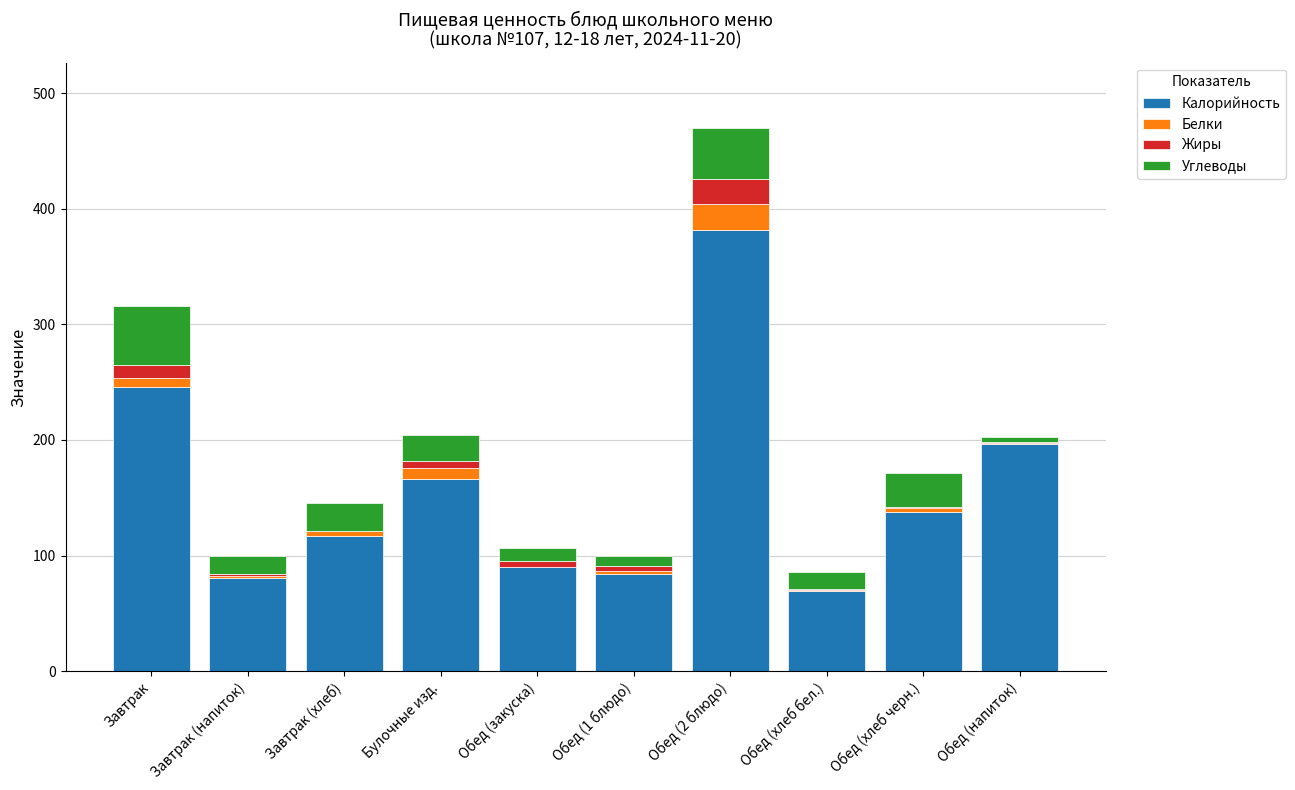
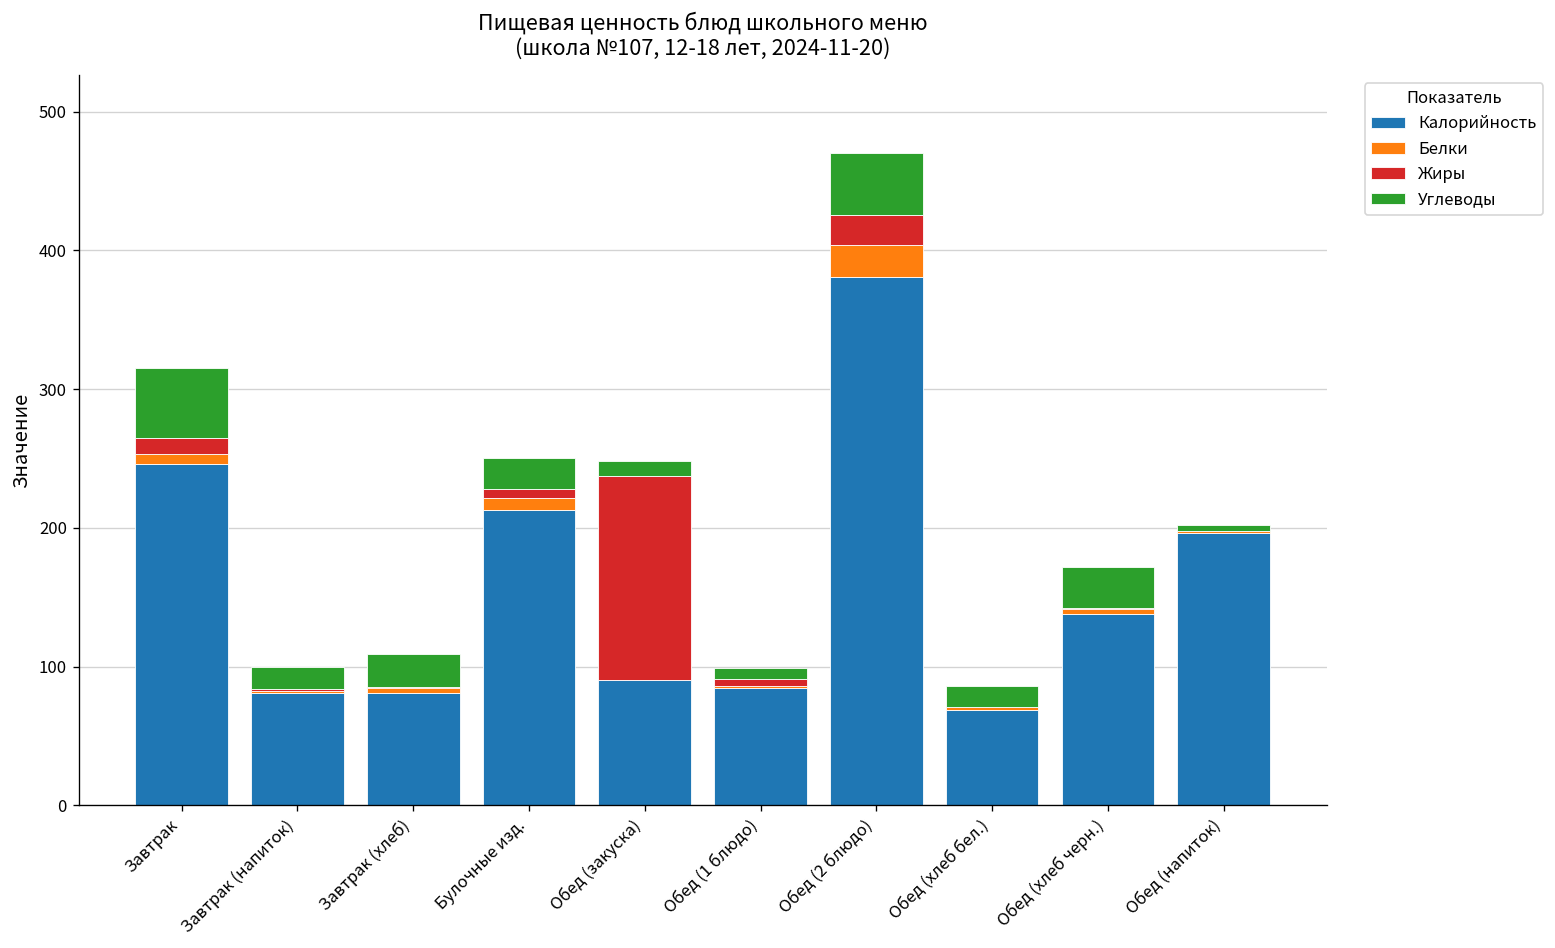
Калорийность, Завтрак (хлеб): 117 -> 81
Калорийность, Булочные изд.: 167 -> 213
Жиры, Обед (закуска): 5 -> 147
